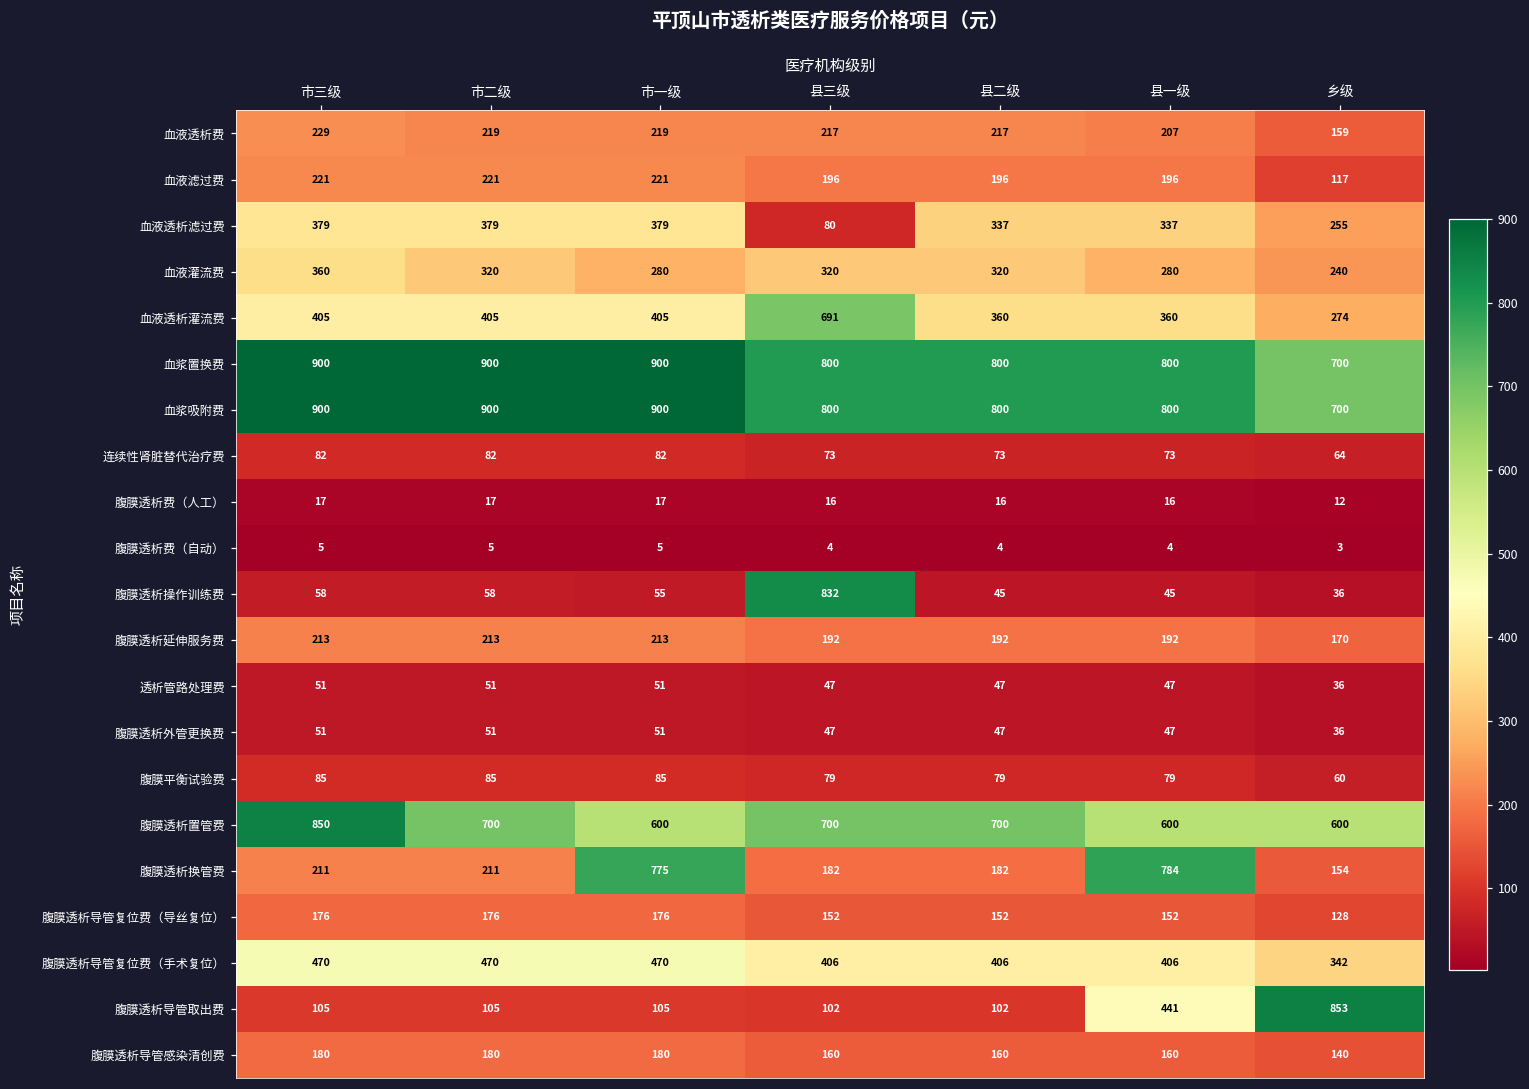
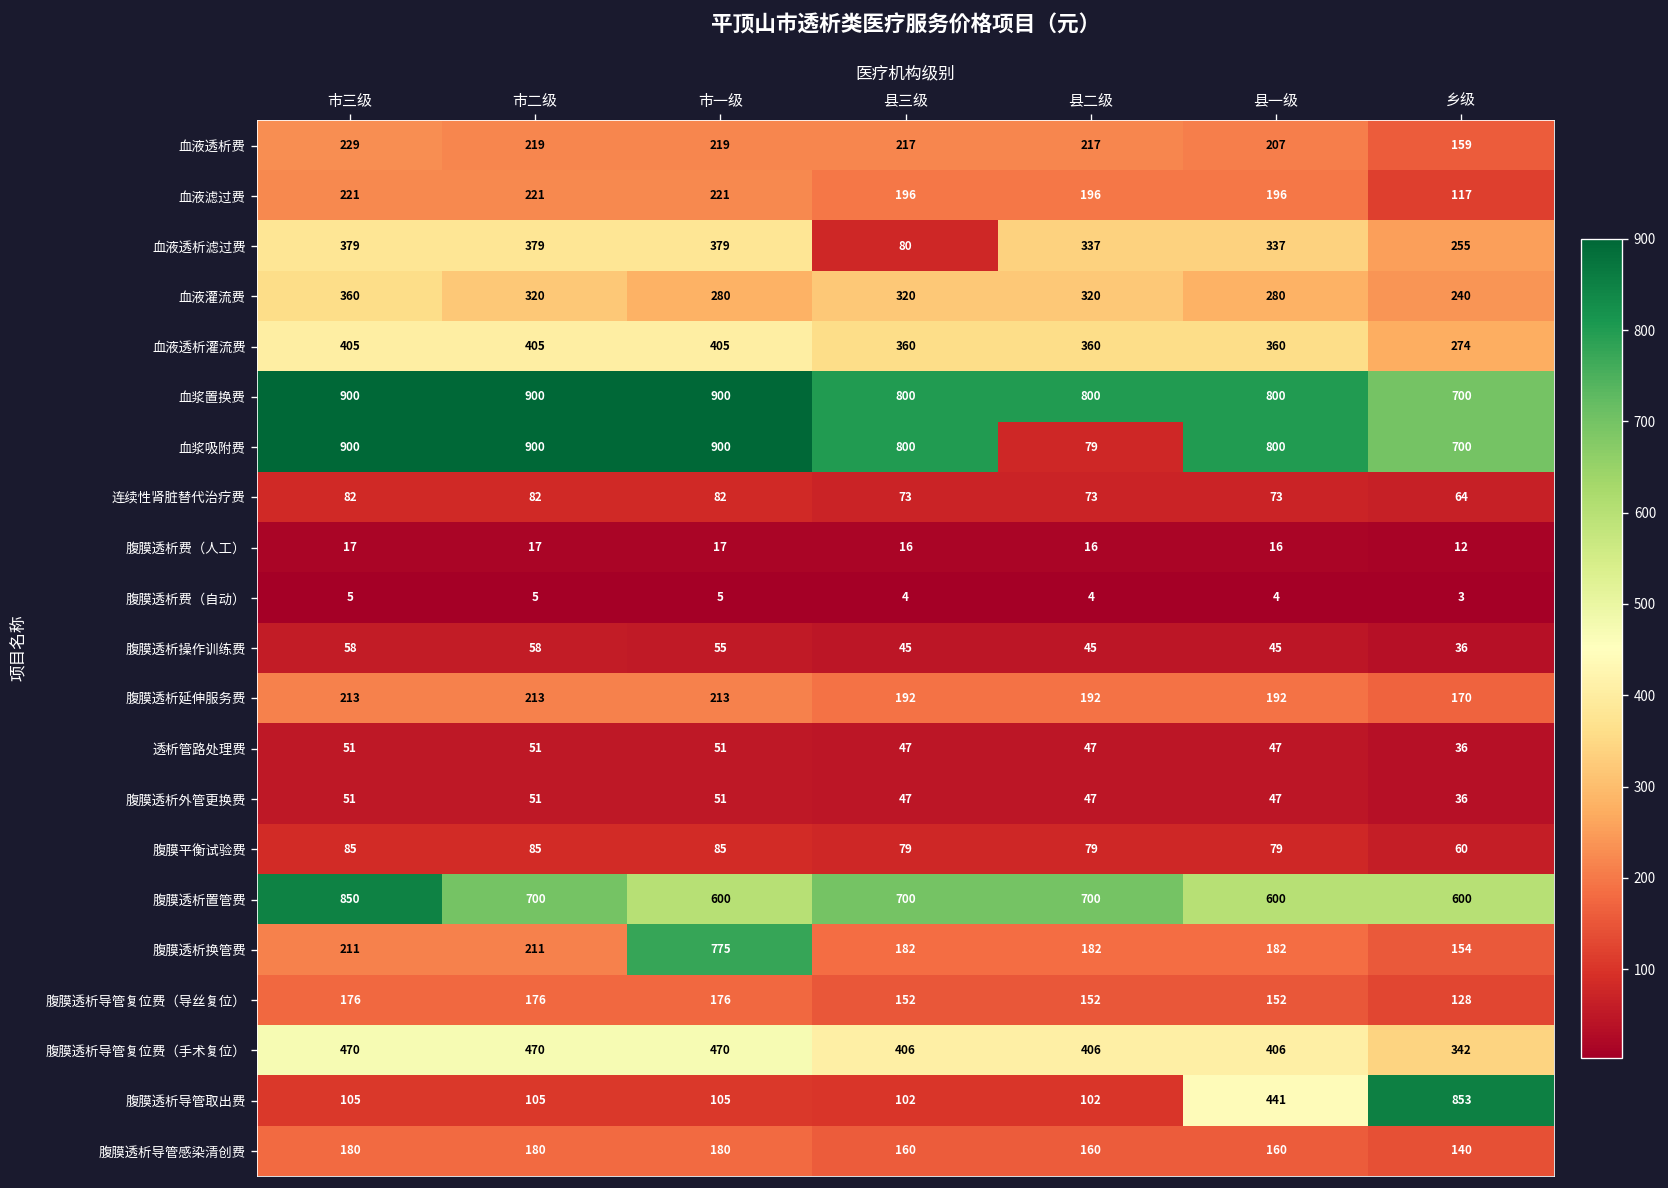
血液透析灌流费, 县三级: 691 -> 360
血浆吸附费, 县二级: 800 -> 79
腹膜透析操作训练费, 县三级: 832 -> 45
腹膜透析换管费, 县一级: 784 -> 182
